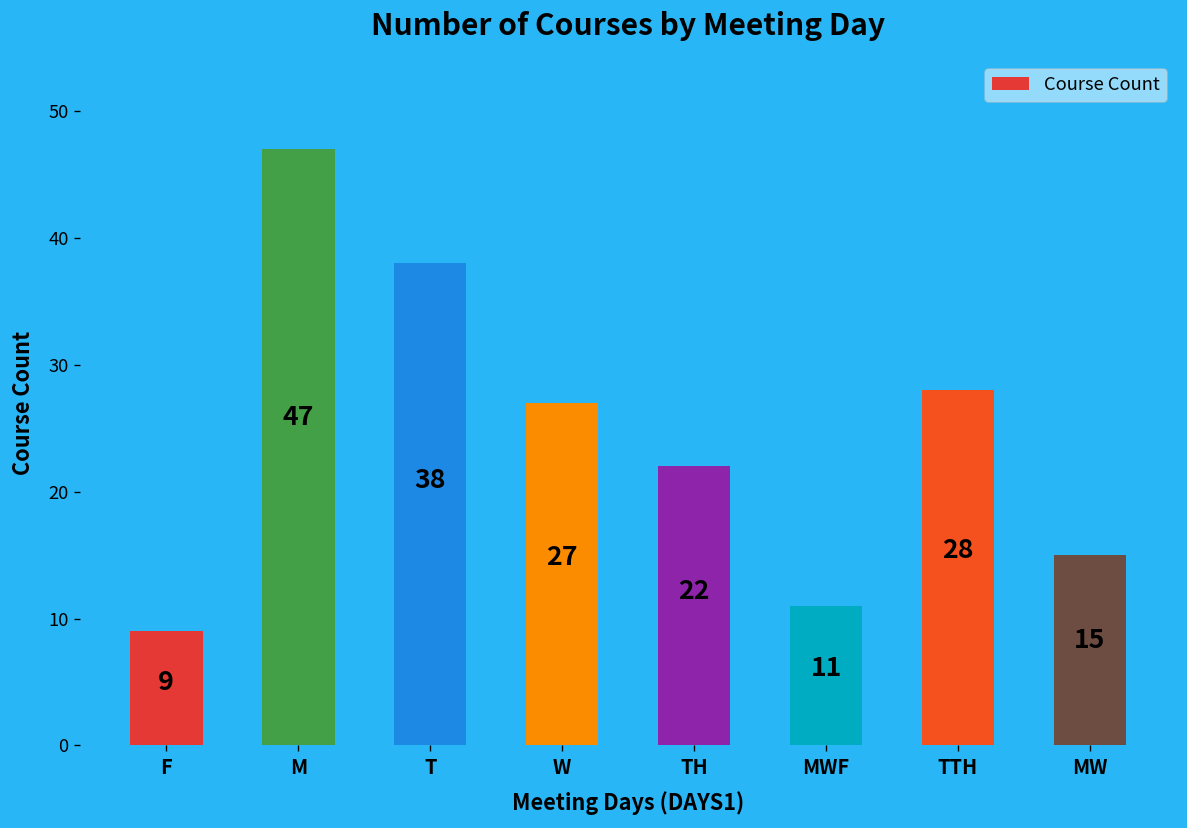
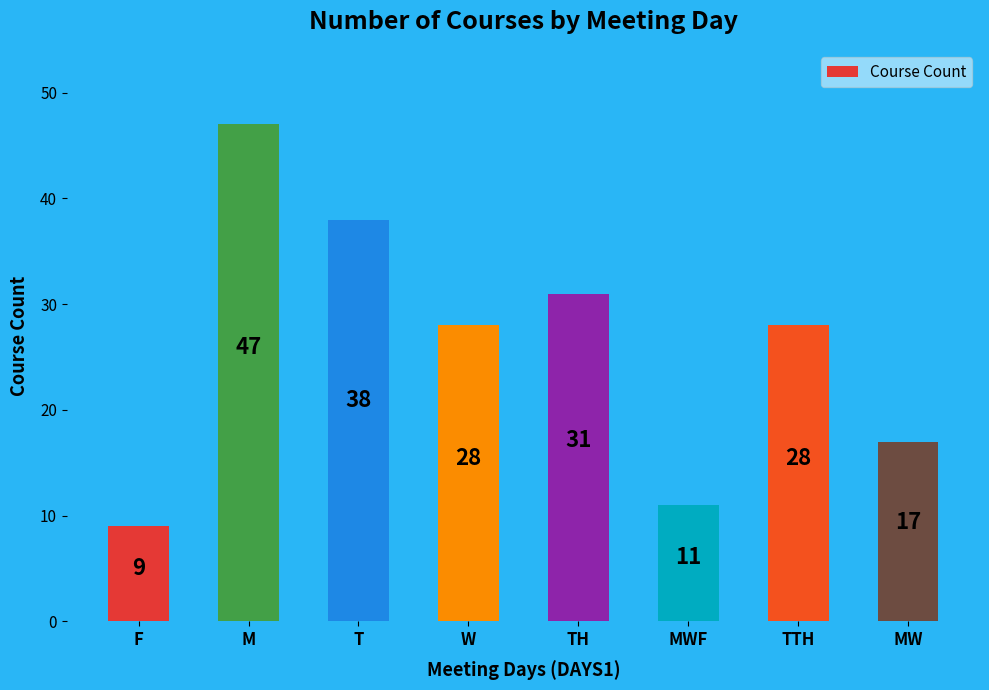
W: 27 -> 28
TH: 22 -> 31
MW: 15 -> 17
